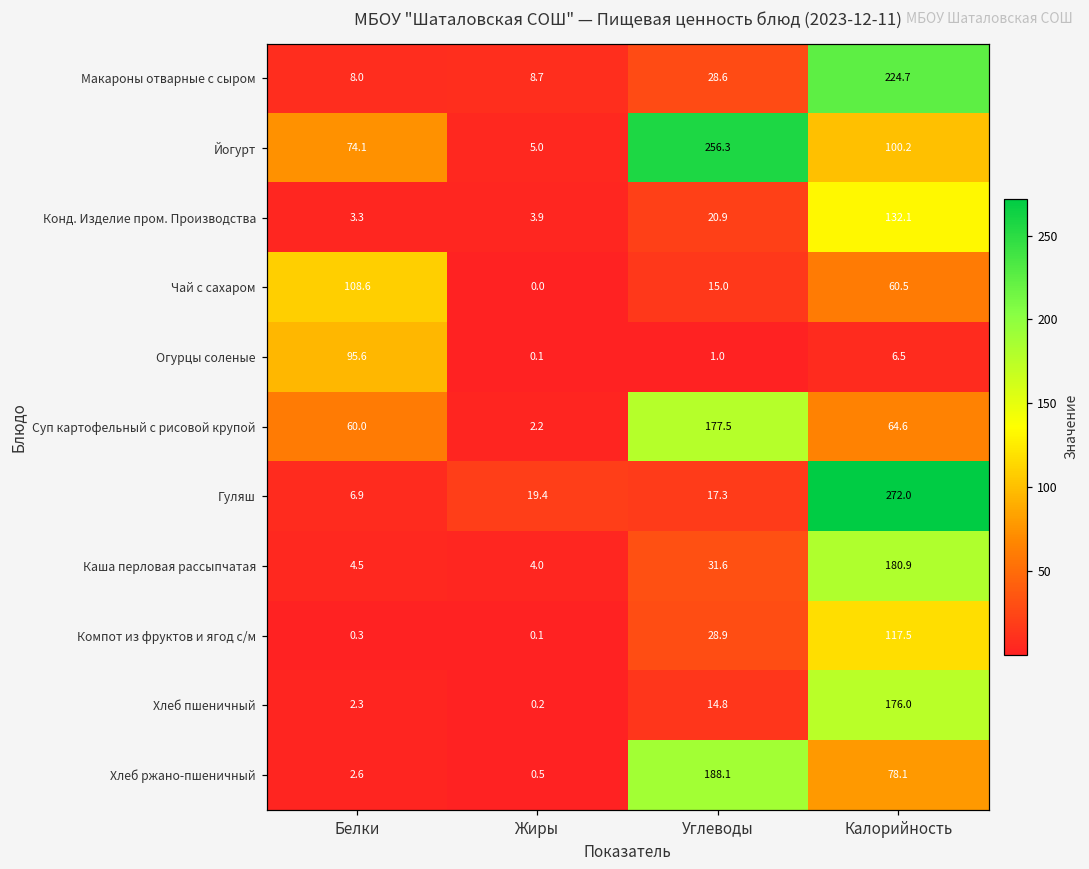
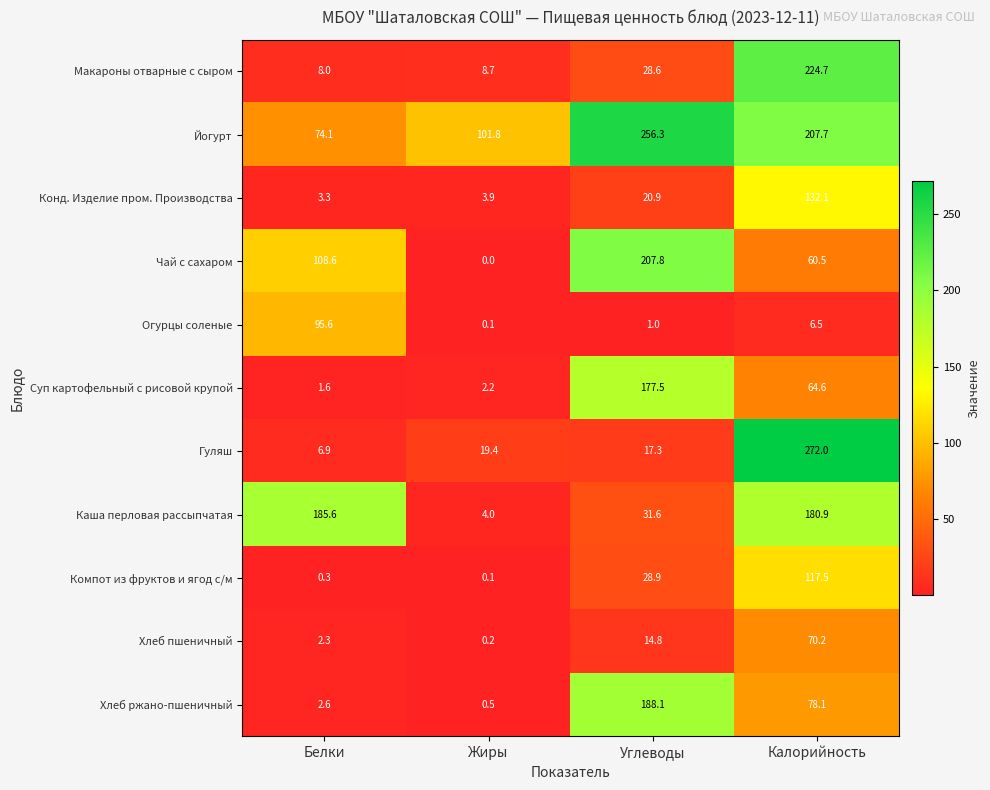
Йогурт, Жиры: 5.0 -> 101.8
Йогурт, Калорийность: 100.2 -> 207.7
Чай с сахаром, Углеводы: 15.0 -> 207.8
Суп картофельный с рисовой крупой, Белки: 60.0 -> 1.6
Каша перловая рассыпчатая, Белки: 4.5 -> 185.6
Хлеб пшеничный, Калорийность: 176.0 -> 70.2
